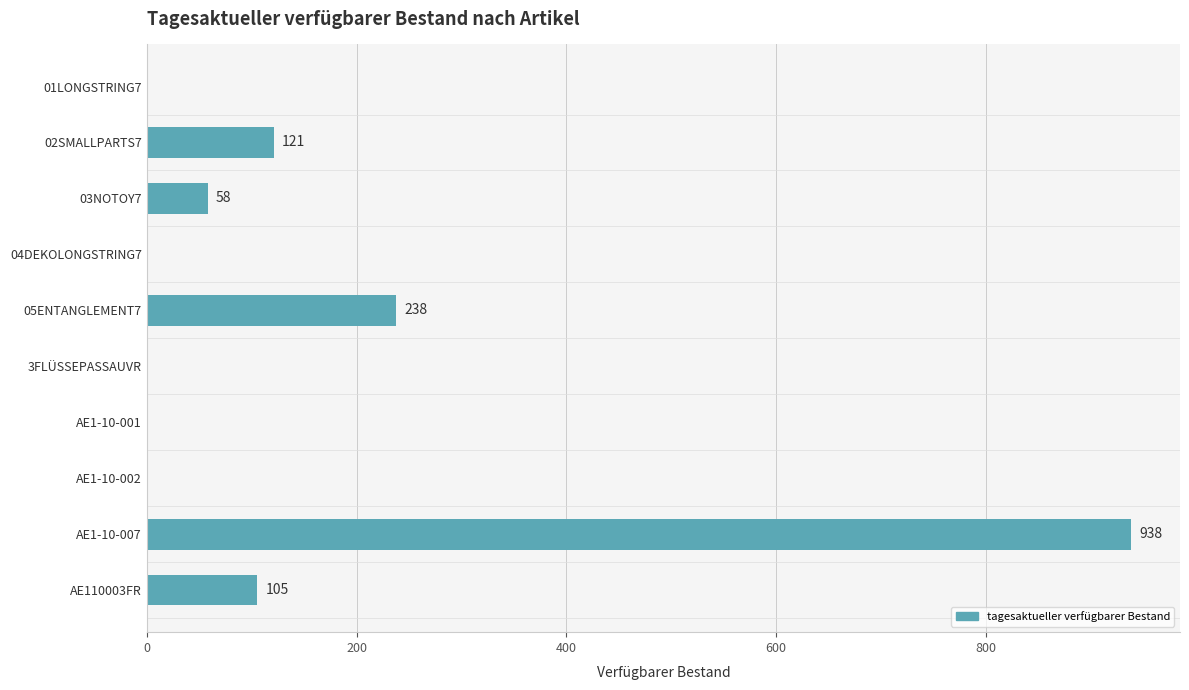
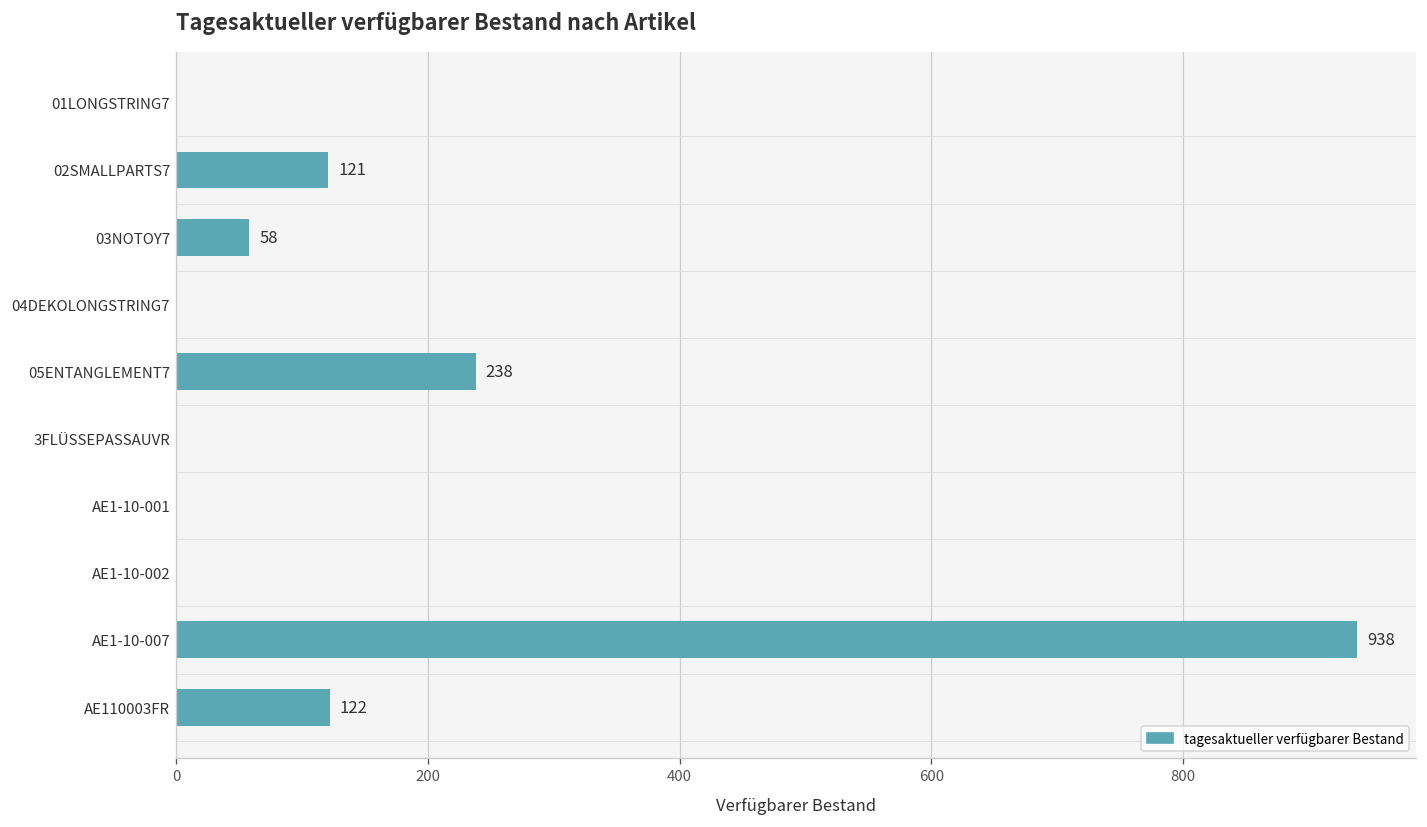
AE110003FR: 105 -> 122
